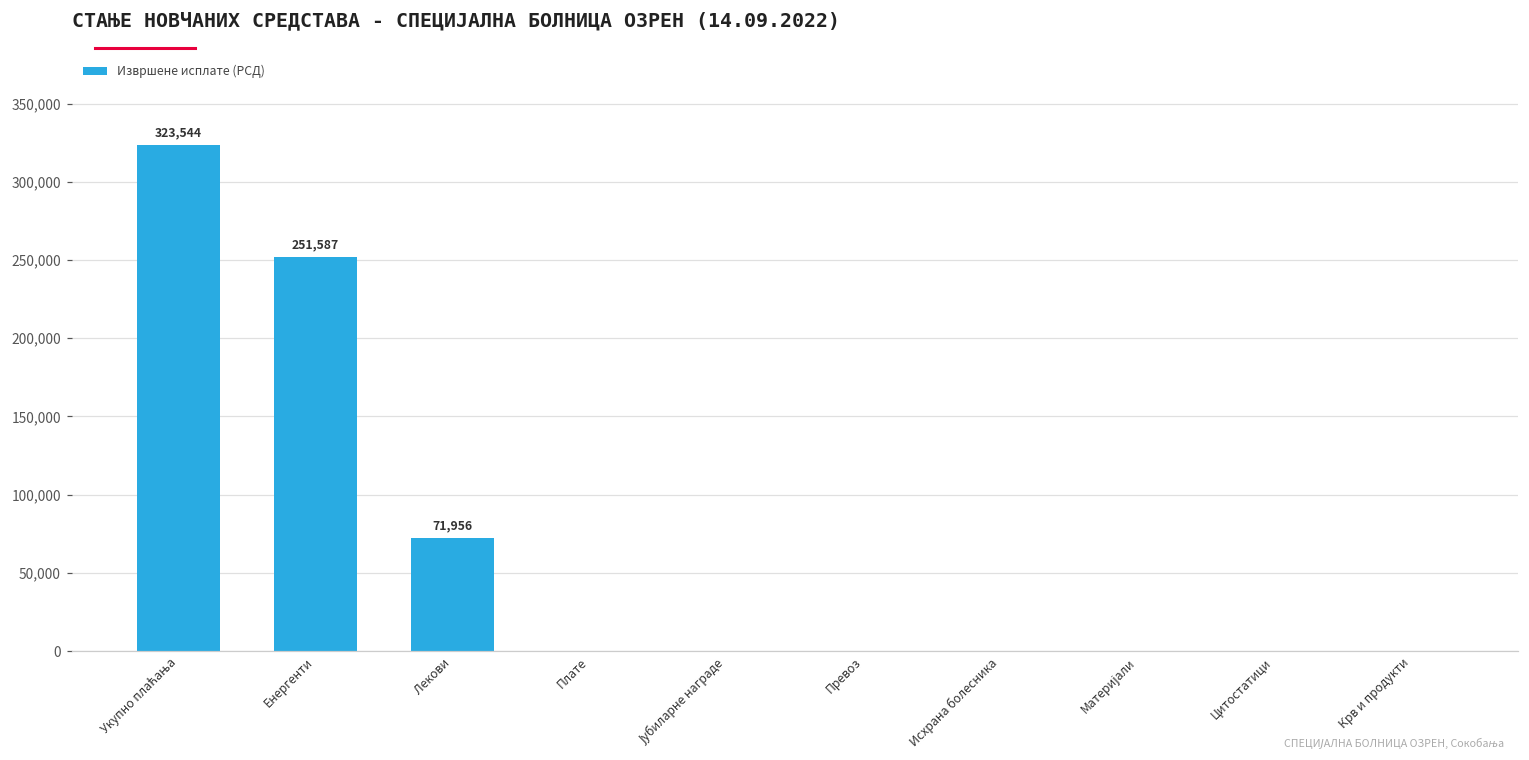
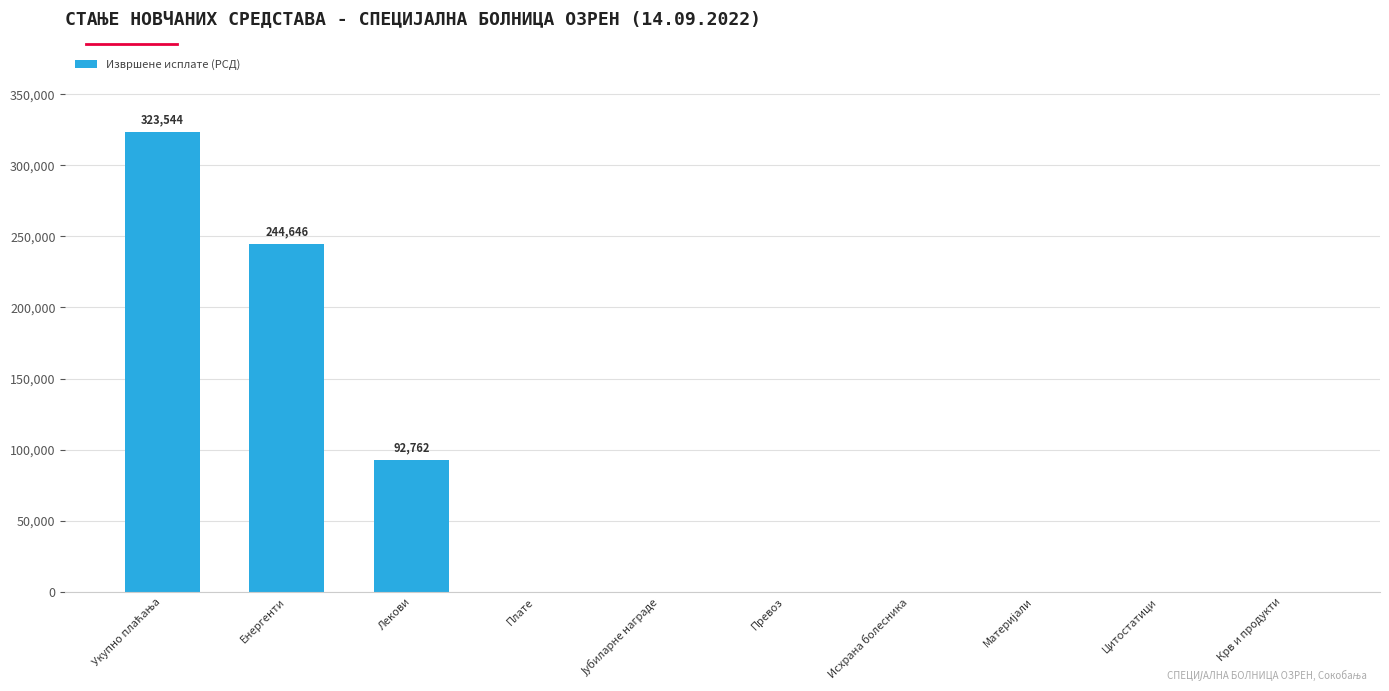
Енергенти: 251,587 -> 244,646
Лекови: 71,956 -> 92,762
